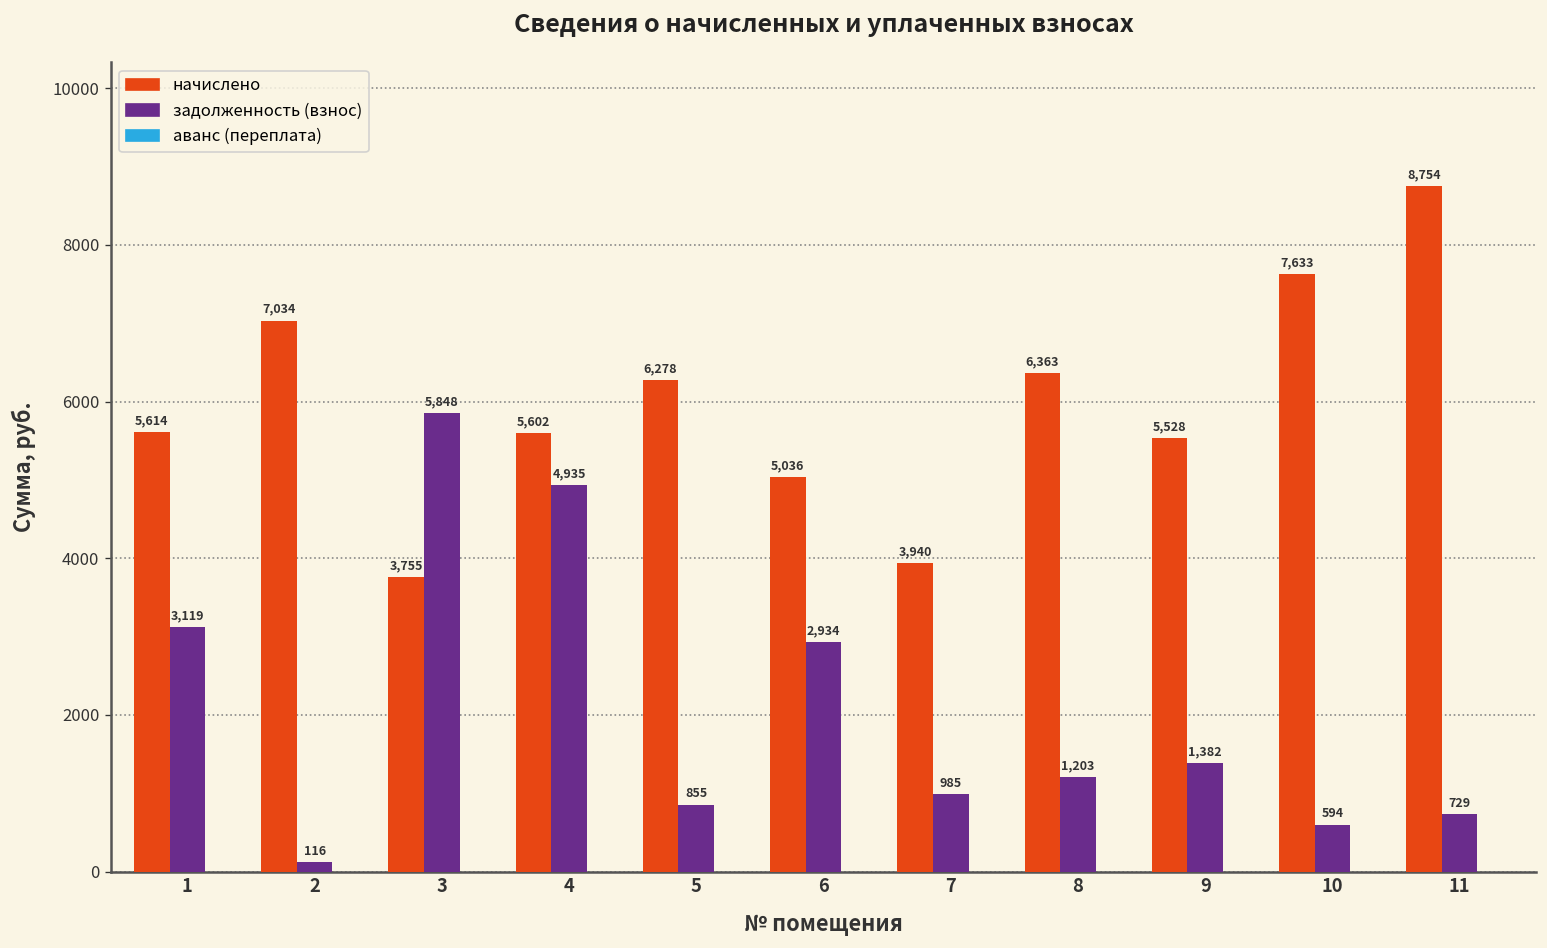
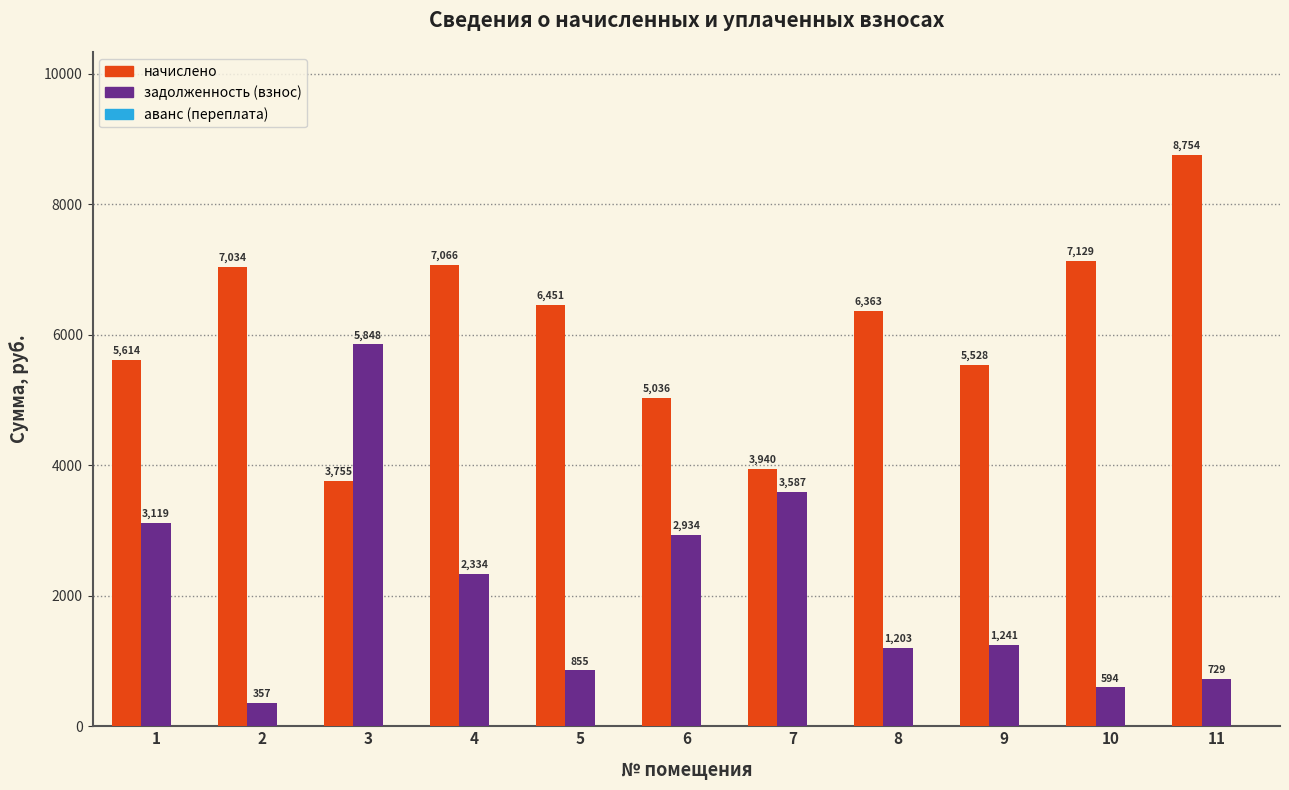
задолженность (взнос), 2: 116 -> 357
начислено, 4: 5,602 -> 7,066
задолженность (взнос), 4: 4,935 -> 2,334
начислено, 5: 6,278 -> 6,451
задолженность (взнос), 7: 985 -> 3,587
задолженность (взнос), 9: 1,382 -> 1,241
начислено, 10: 7,633 -> 7,129
